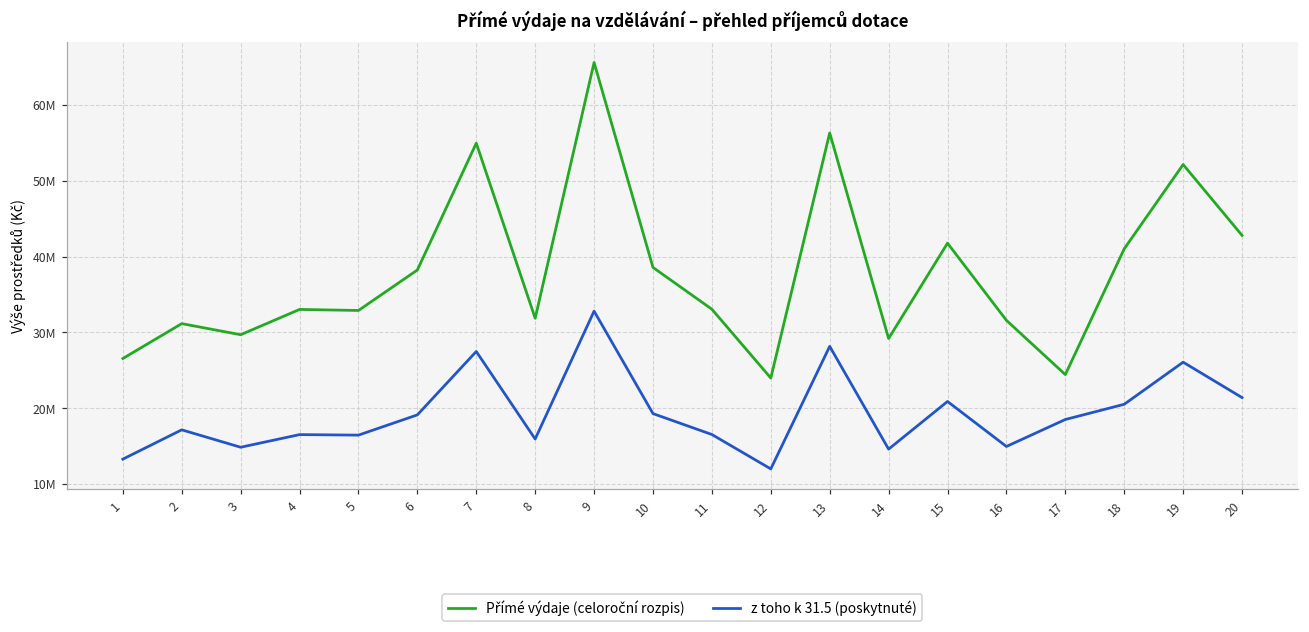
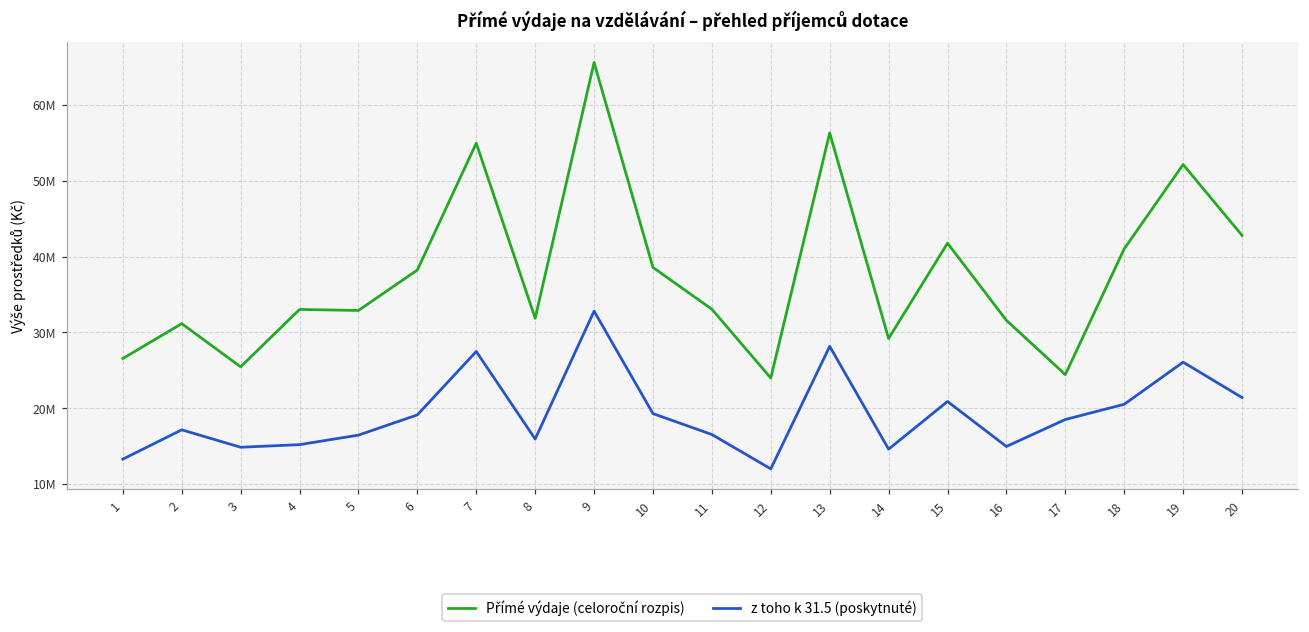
Přímé výdaje (celoroční rozpis), 3: 30000000 -> 25000000
z toho k 31.5 (poskytnuté), 4: 17000000 -> 15000000
